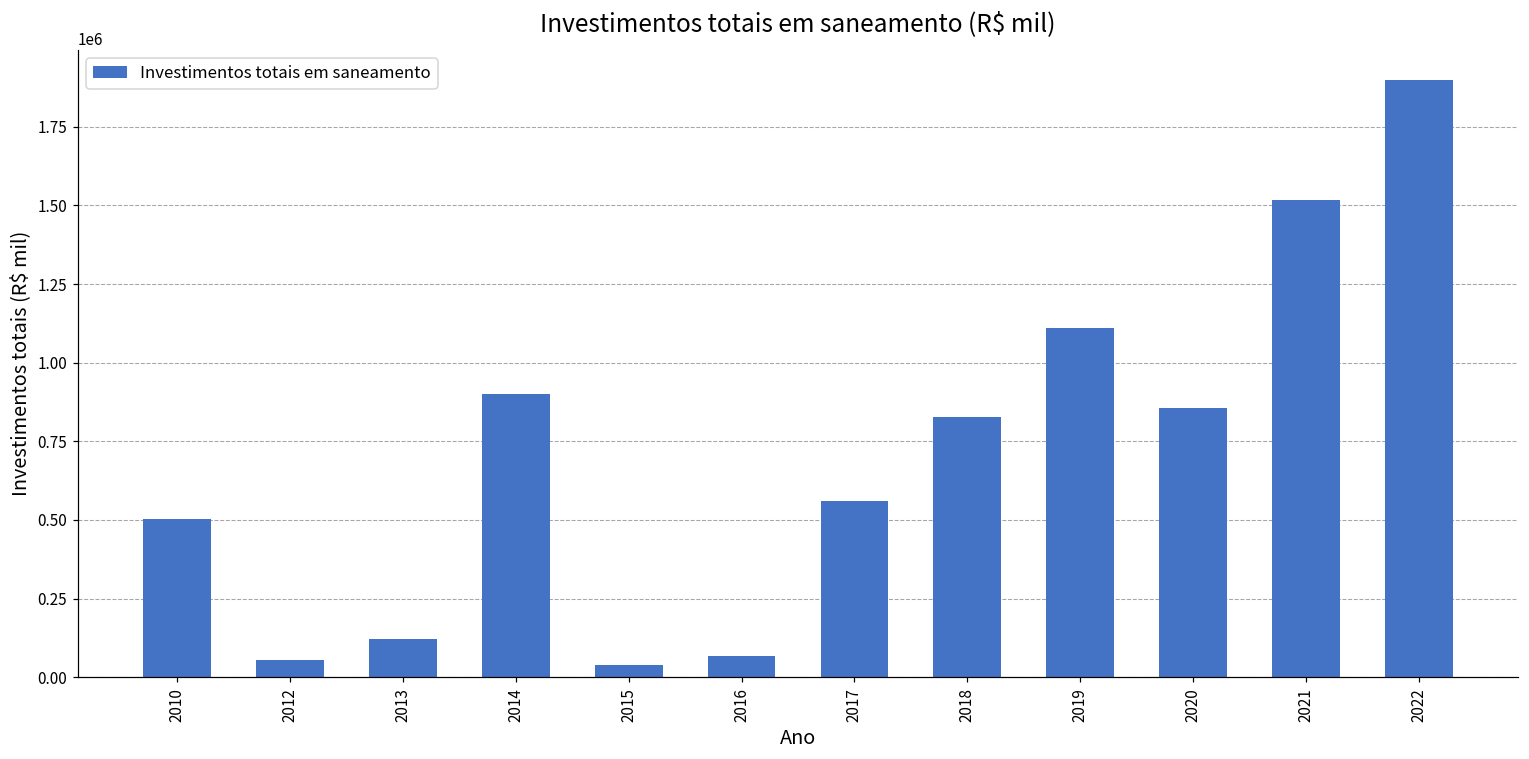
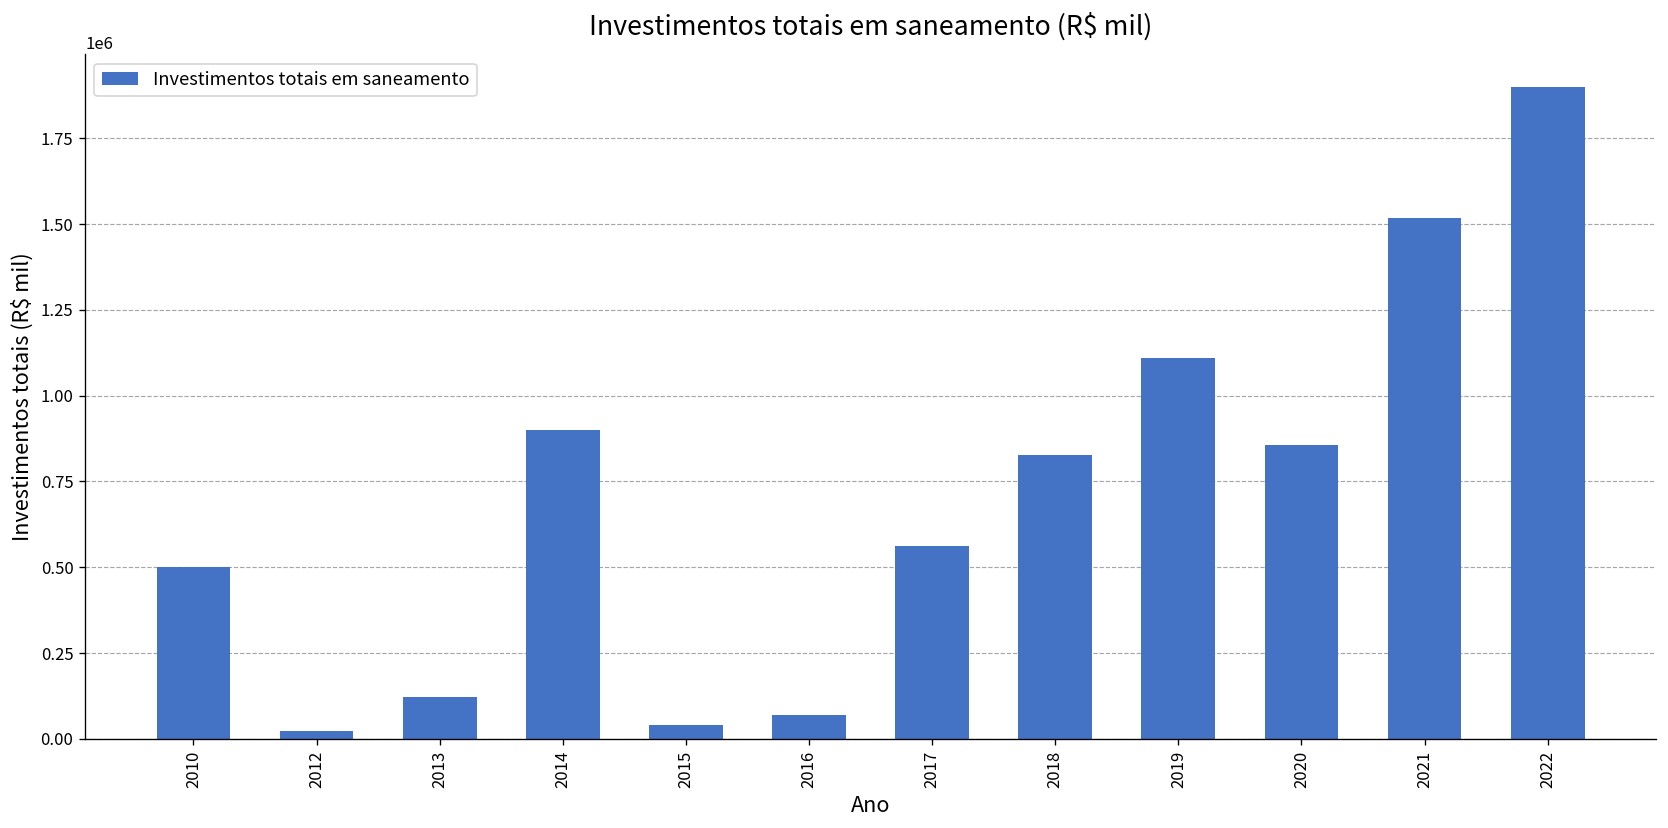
2012: 60000 -> 20000
